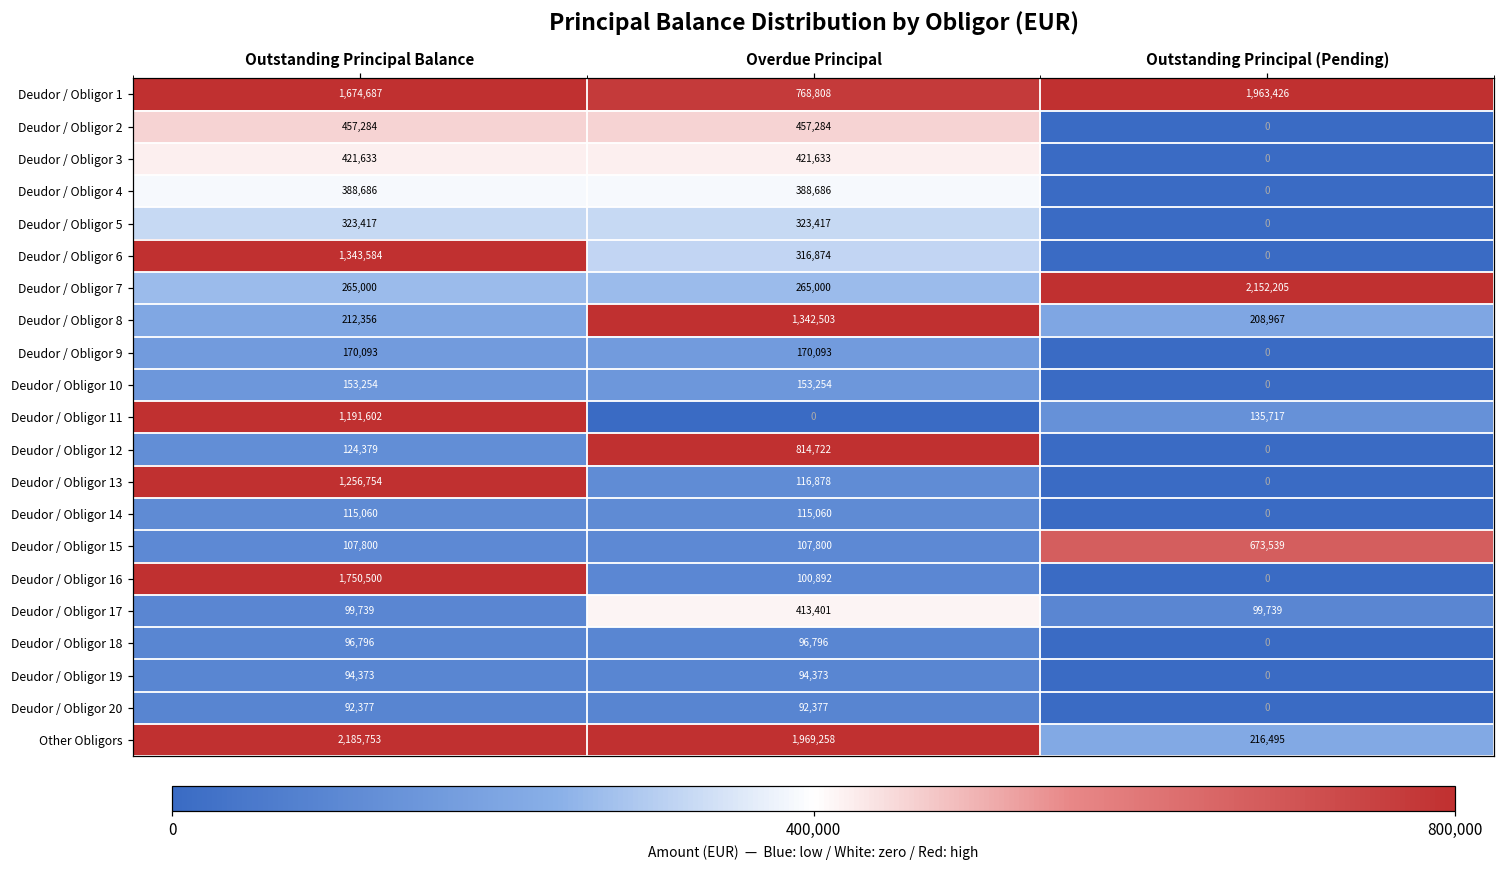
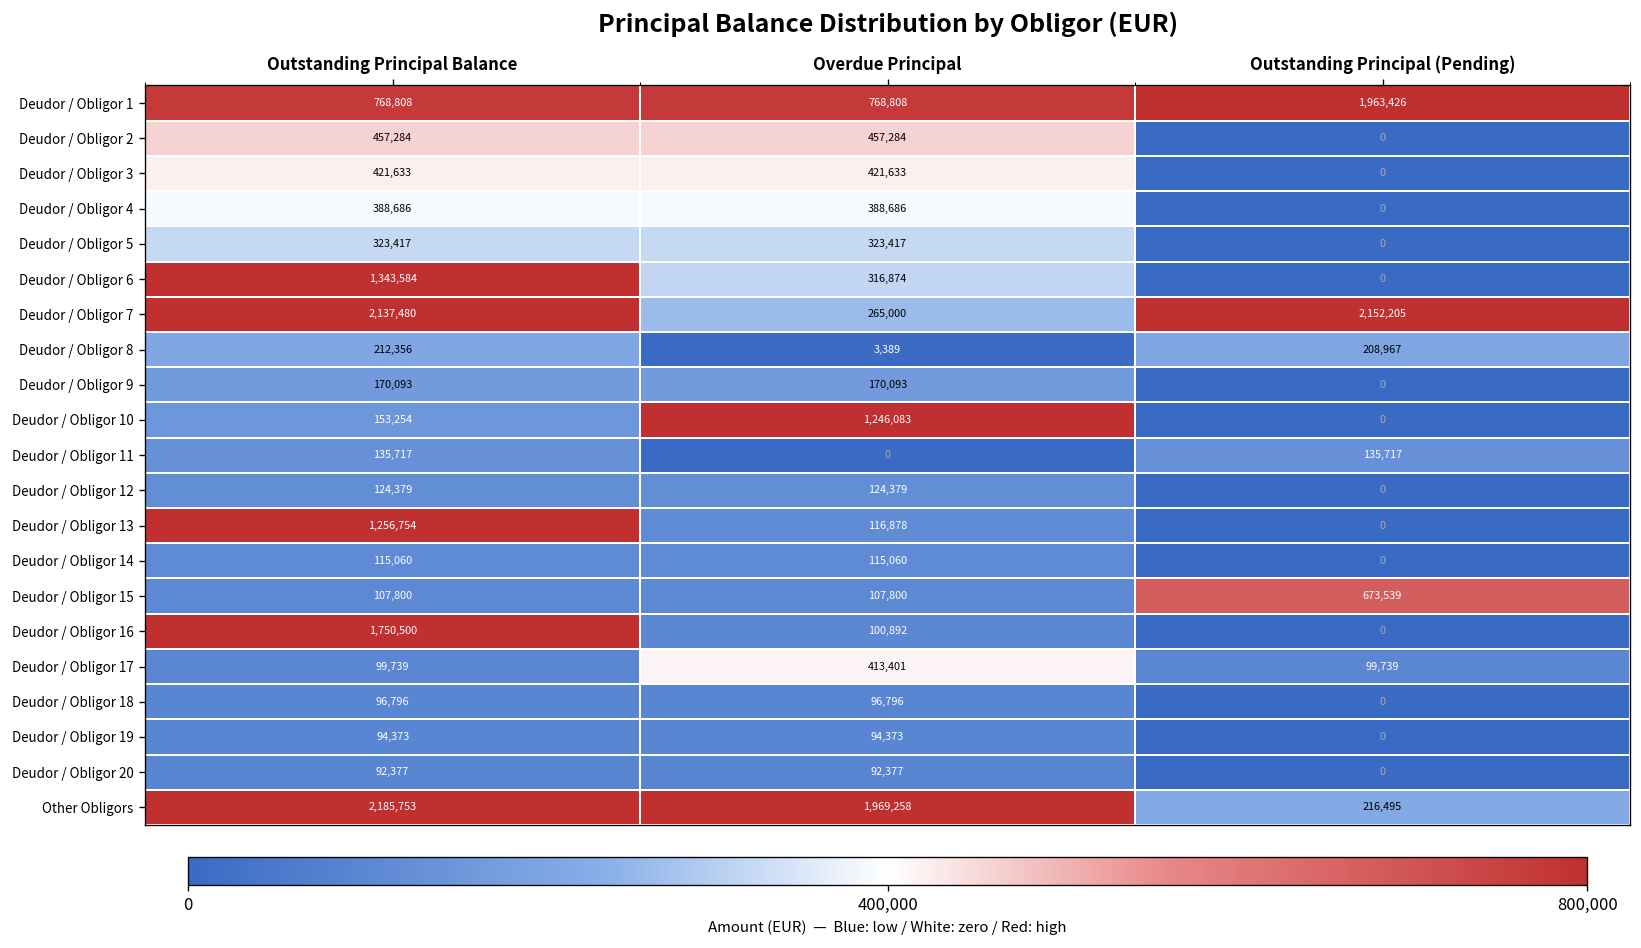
Deudor / Obligor 1, Outstanding Principal Balance: 1,674,687 -> 768,808
Deudor / Obligor 7, Outstanding Principal Balance: 265,000 -> 2,137,480
Deudor / Obligor 8, Overdue Principal: 1,342,503 -> 3,389
Deudor / Obligor 10, Overdue Principal: 153,254 -> 1,246,083
Deudor / Obligor 11, Outstanding Principal Balance: 1,191,602 -> 135,717
Deudor / Obligor 12, Overdue Principal: 814,722 -> 124,379
